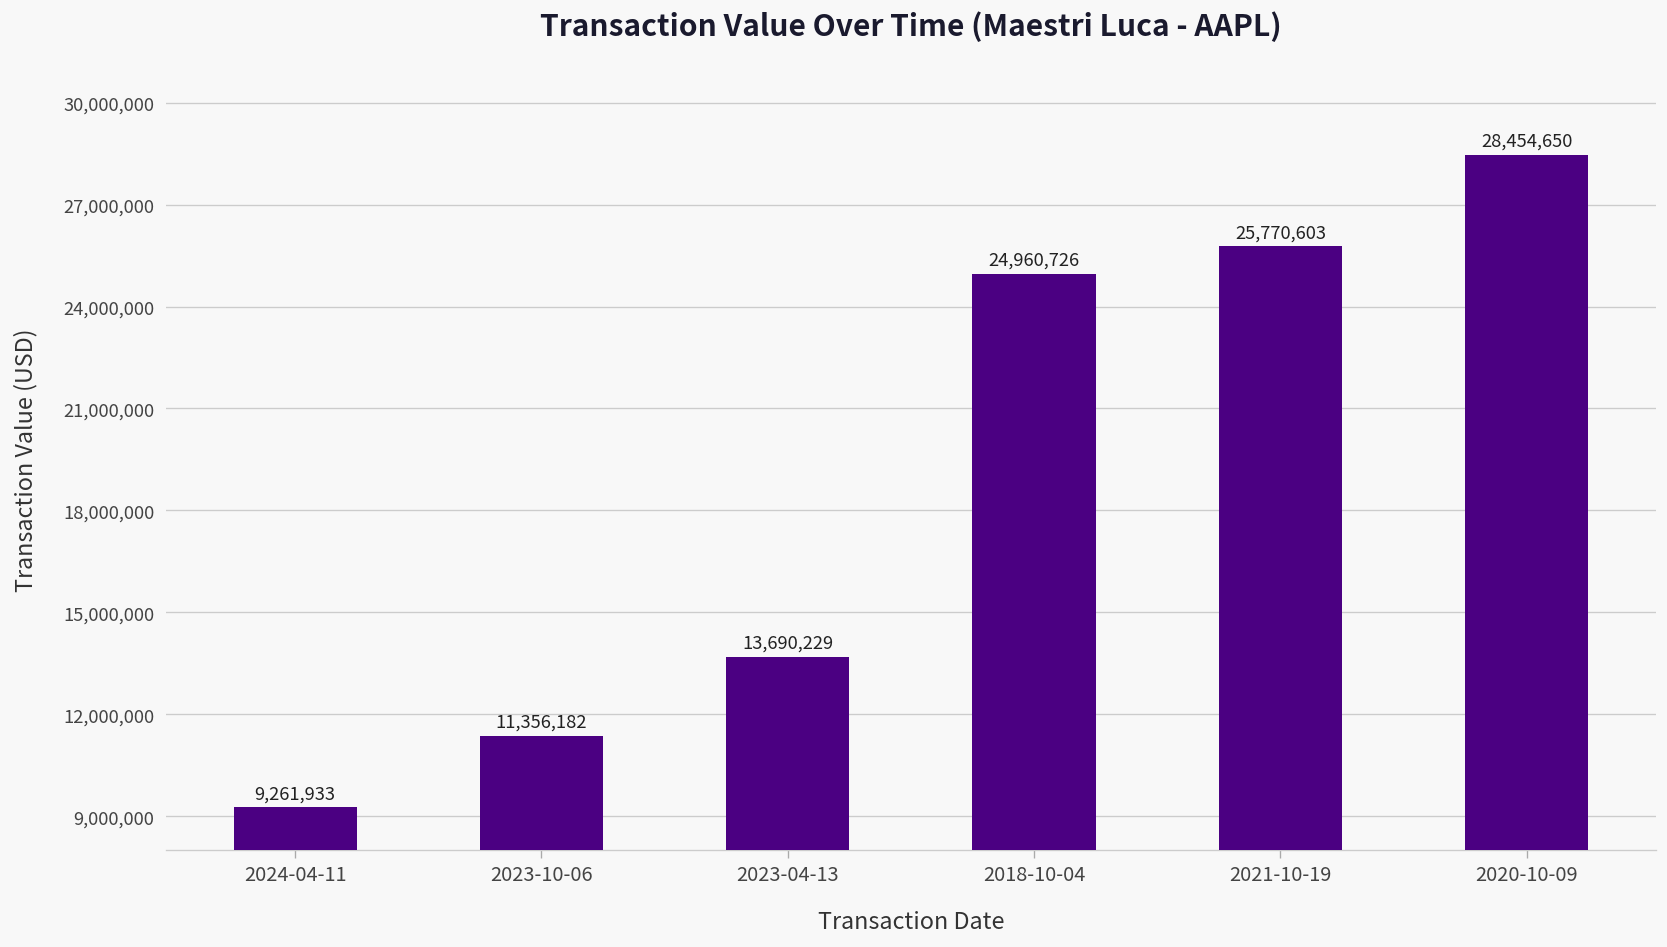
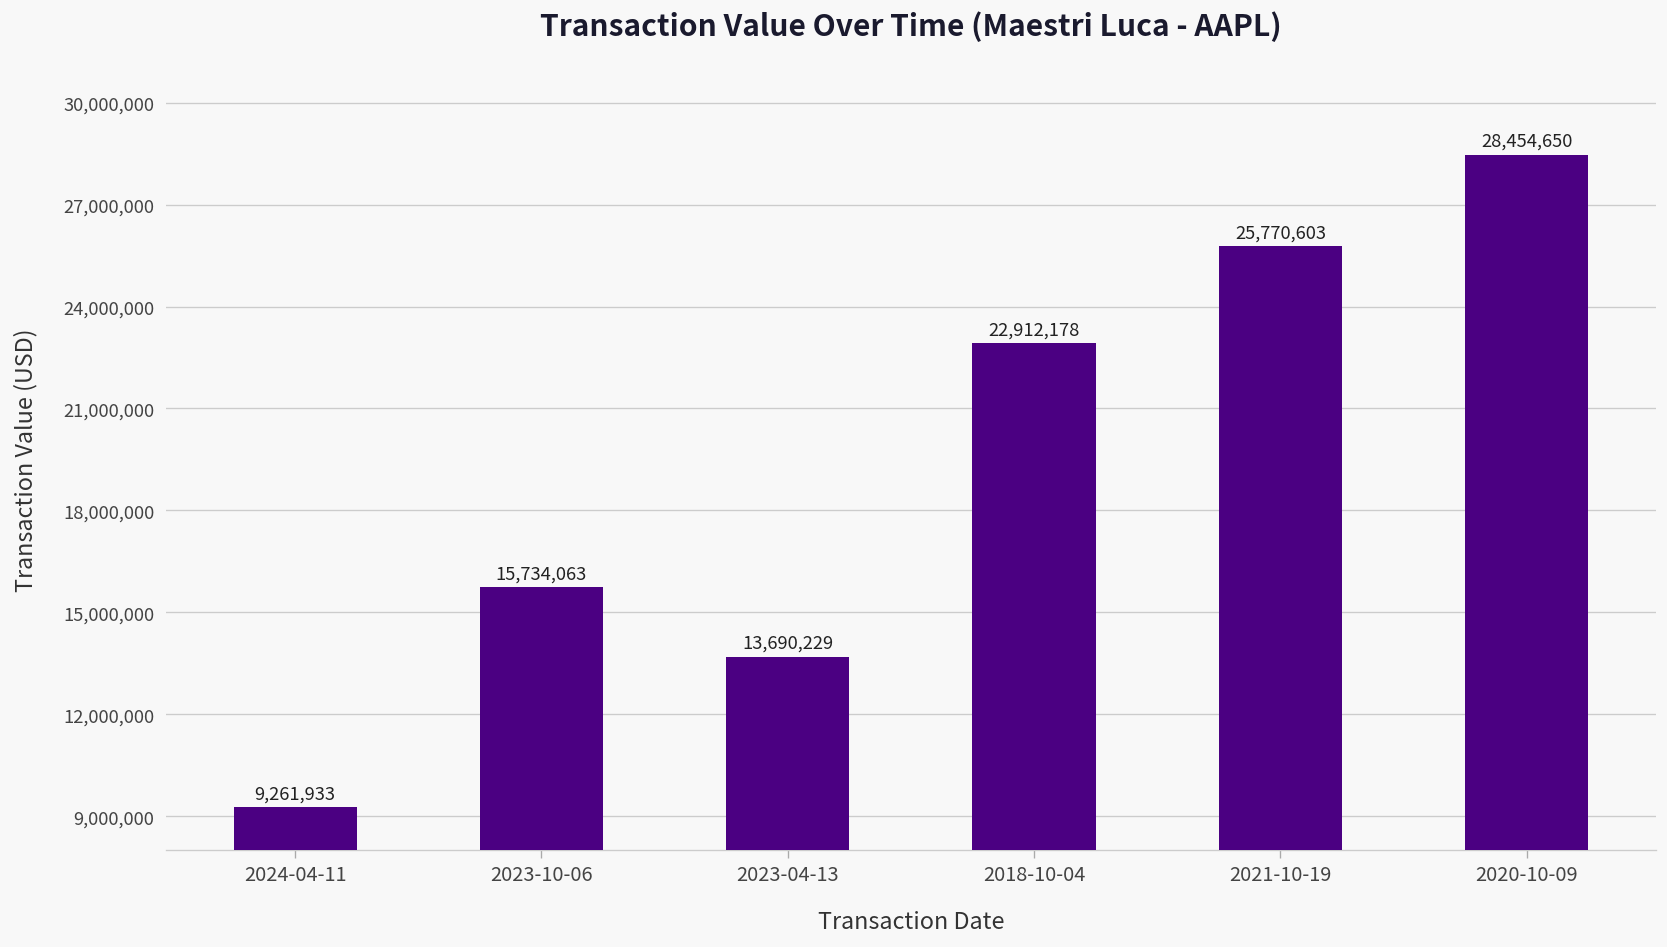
2023-10-06: 11,356,182 -> 15,734,063
2018-10-04: 24,960,726 -> 22,912,178
